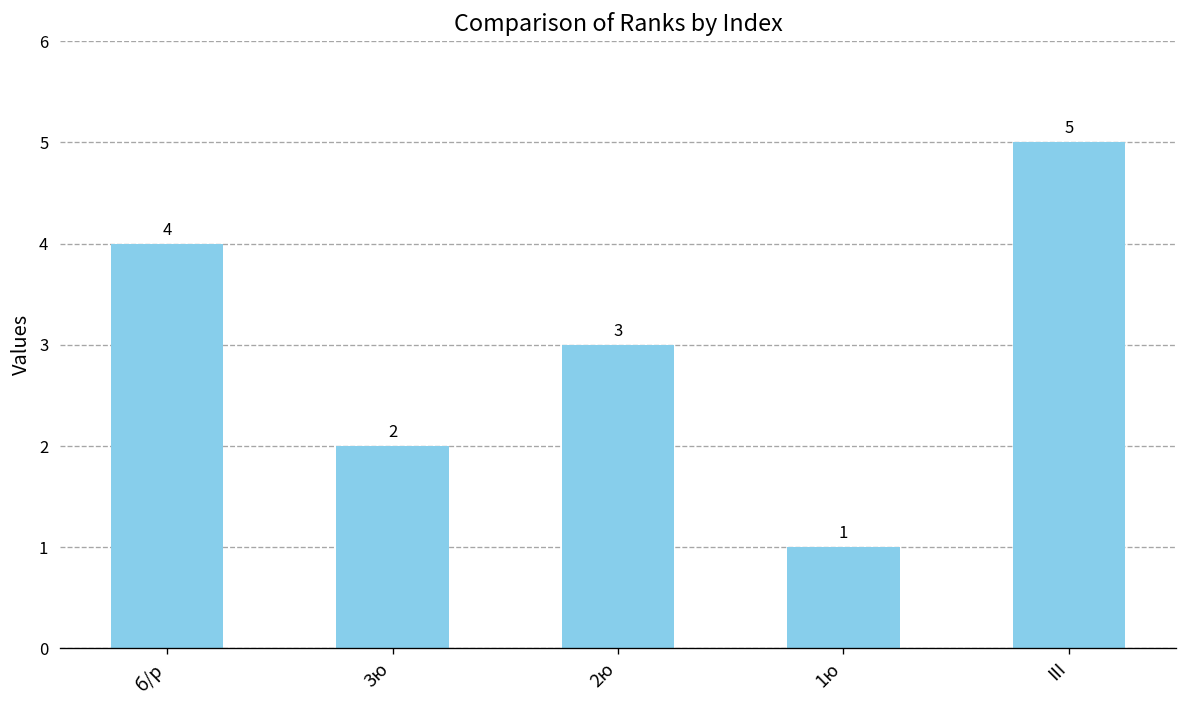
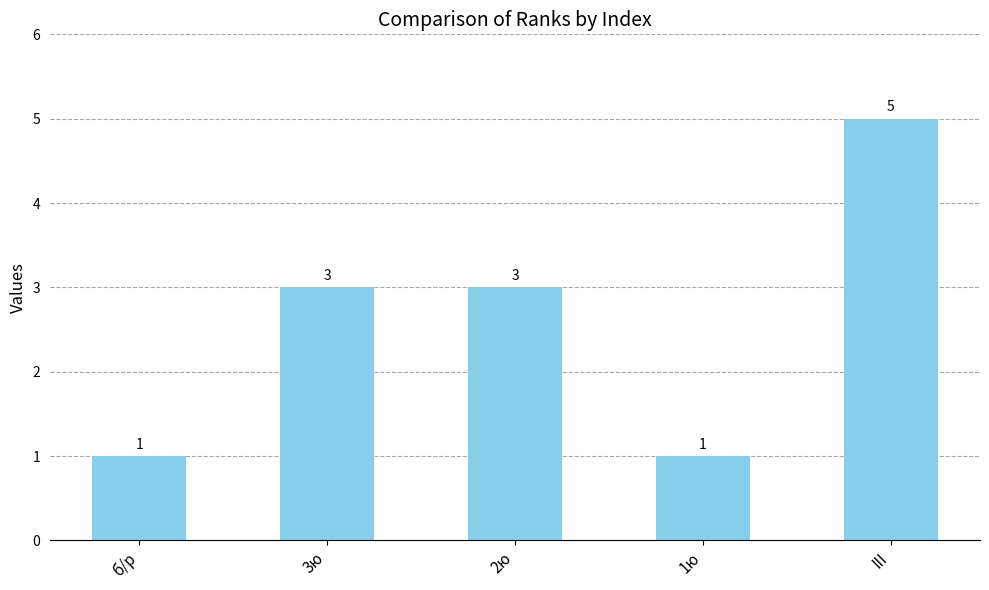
б/р: 4 -> 1
3ю: 2 -> 3
